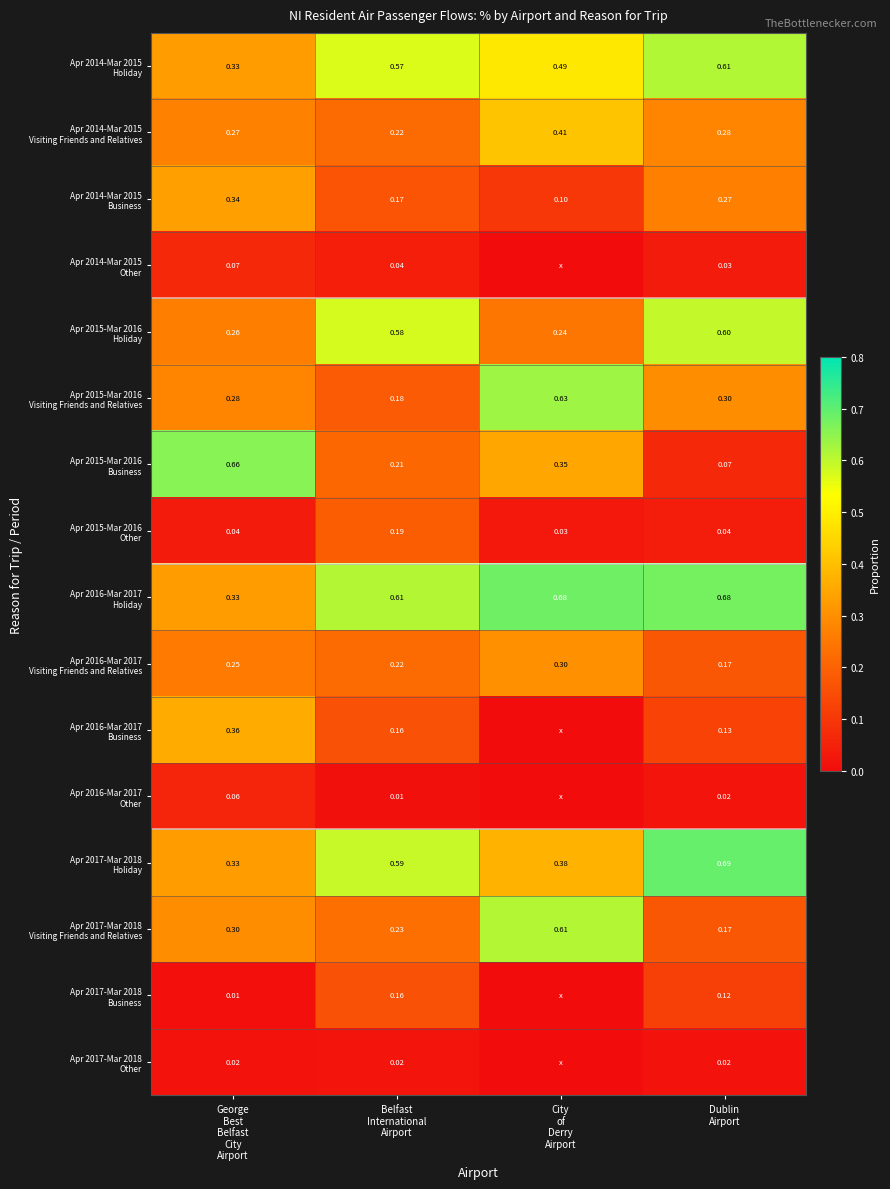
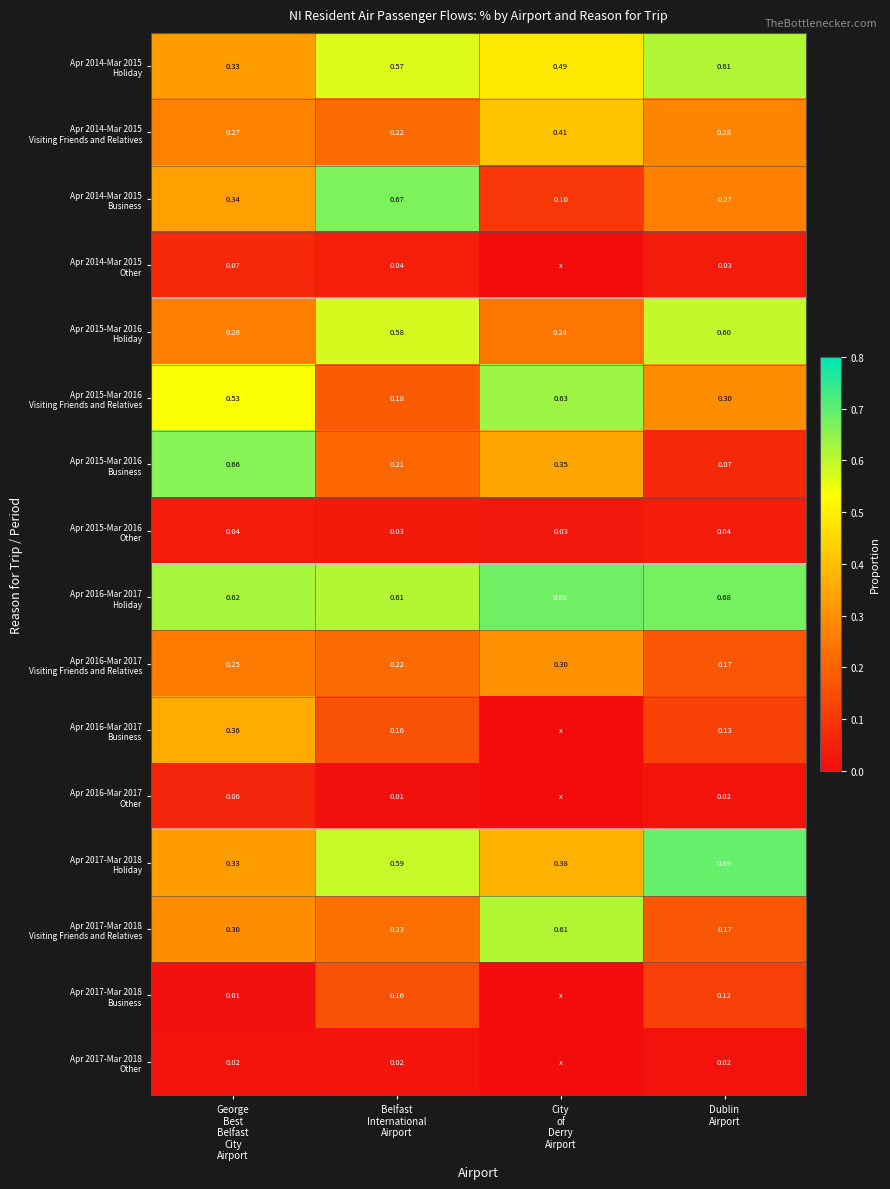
Apr 2014-Mar 2015 Business, Belfast International Airport: 0.17 -> 0.67
Apr 2015-Mar 2016 Visiting Friends and Relatives, George Best Belfast City Airport: 0.28 -> 0.53
Apr 2015-Mar 2016 Other, Belfast International Airport: 0.19 -> 0.03
Apr 2016-Mar 2017 Holiday, George Best Belfast City Airport: 0.33 -> 0.62
